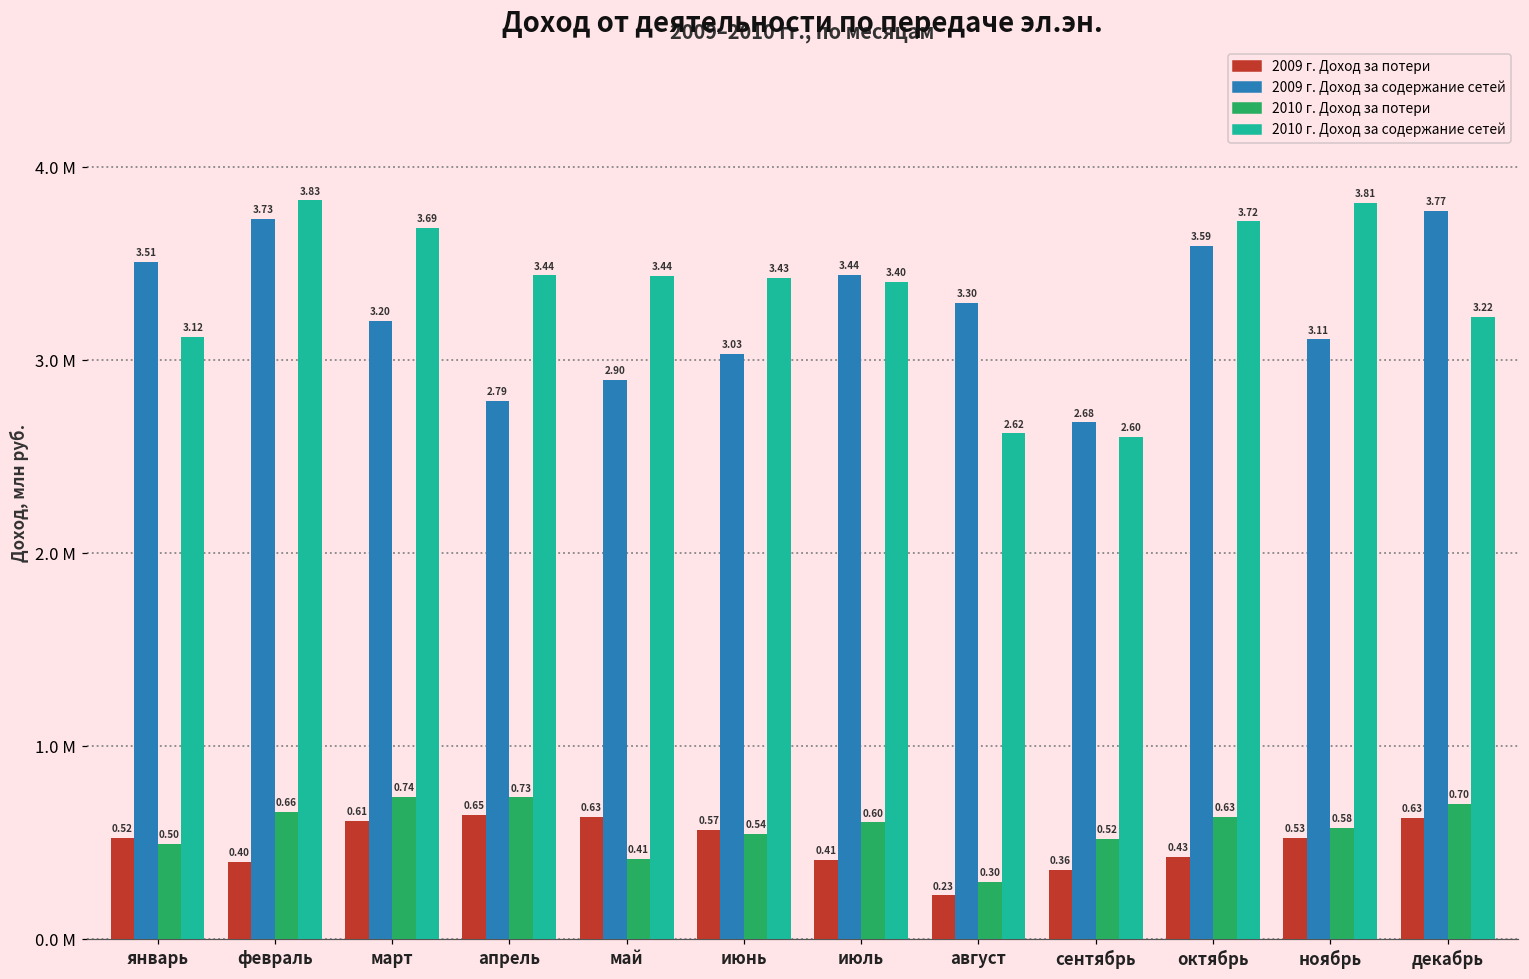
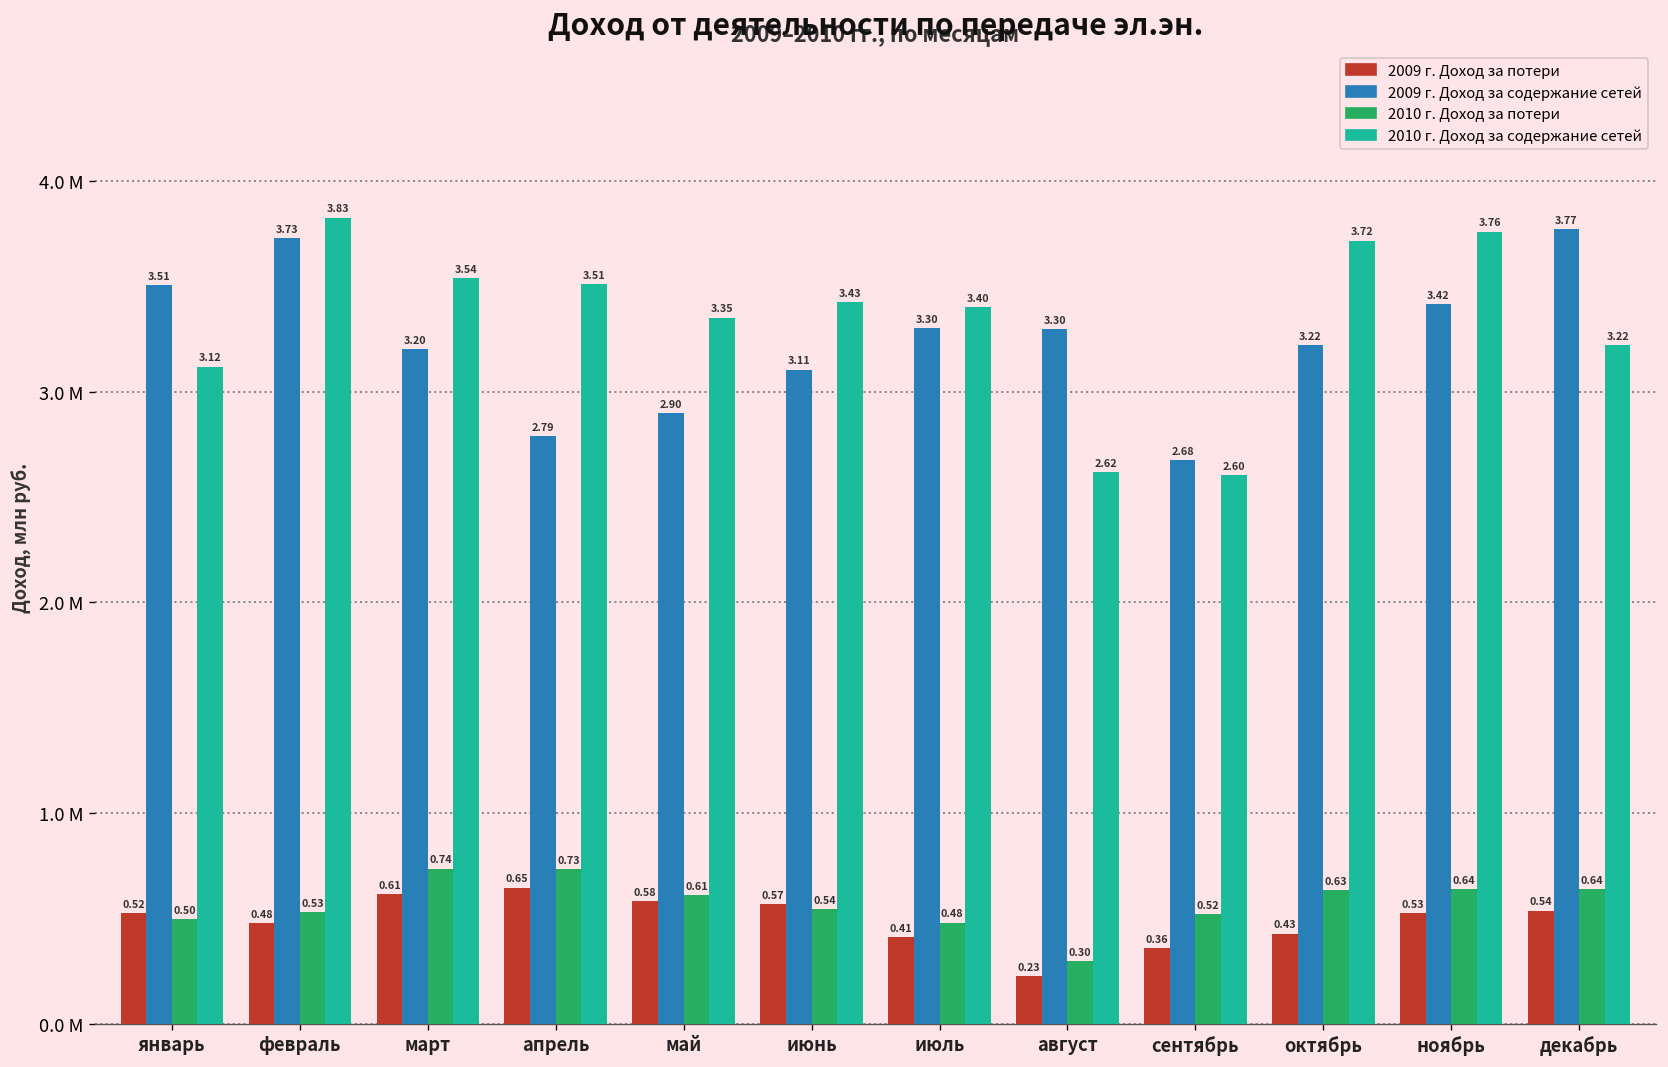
2009 г. Доход за потери, февраль: 0.40 -> 0.48
2010 г. Доход за потери, февраль: 0.66 -> 0.53
2010 г. Доход за содержание сетей, март: 3.69 -> 3.54
2010 г. Доход за содержание сетей, апрель: 3.44 -> 3.51
2009 г. Доход за потери, май: 0.63 -> 0.58
2010 г. Доход за потери, май: 0.41 -> 0.61
2010 г. Доход за содержание сетей, май: 3.44 -> 3.35
2009 г. Доход за содержание сетей, июнь: 3.03 -> 3.11
2009 г. Доход за содержание сетей, июль: 3.44 -> 3.30
2010 г. Доход за потери, июль: 0.60 -> 0.48
2009 г. Доход за содержание сетей, октябрь: 3.59 -> 3.22
2009 г. Доход за содержание сетей, ноябрь: 3.11 -> 3.42
2010 г. Доход за потери, ноябрь: 0.58 -> 0.64
2010 г. Доход за содержание сетей, ноябрь: 3.81 -> 3.76
2009 г. Доход за потери, декабрь: 0.63 -> 0.54
2010 г. Доход за потери, декабрь: 0.70 -> 0.64
